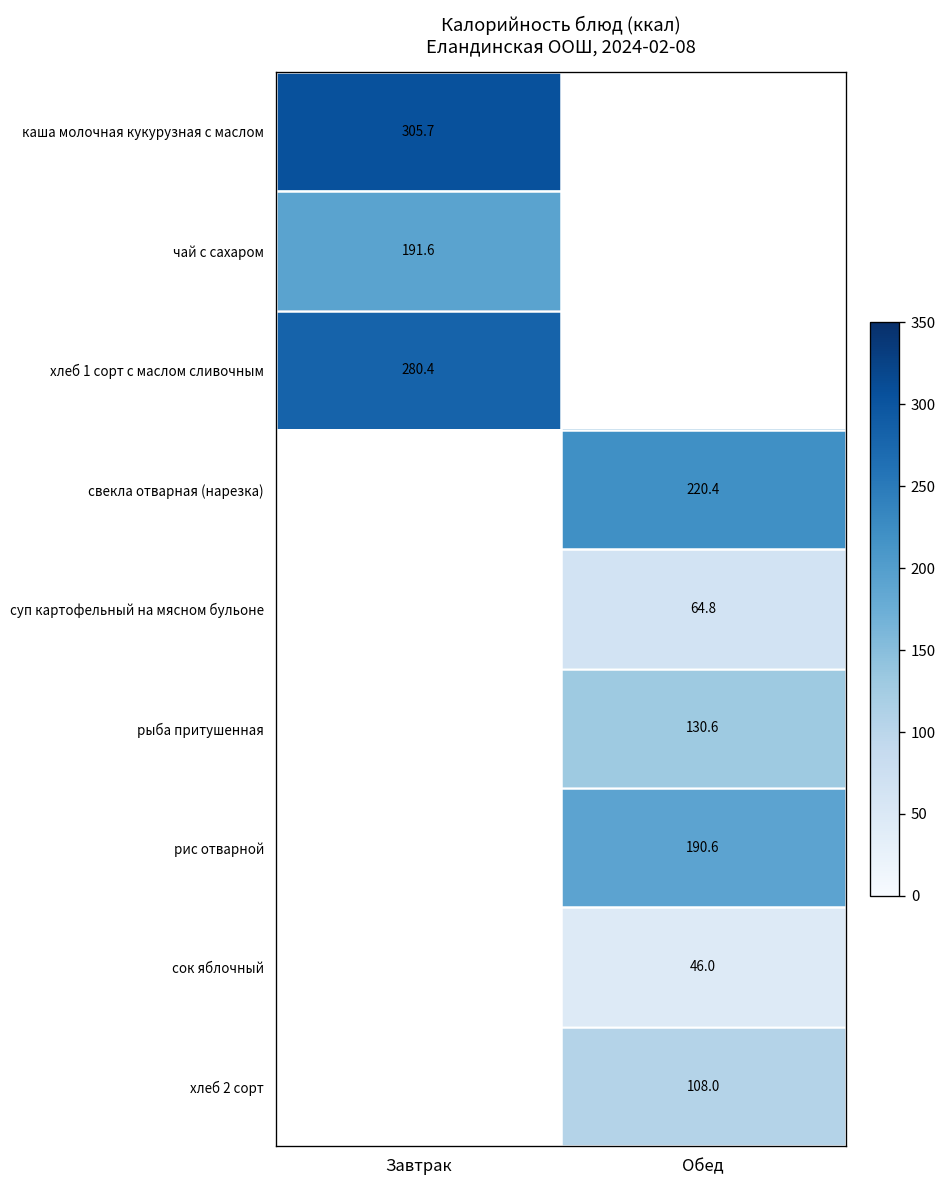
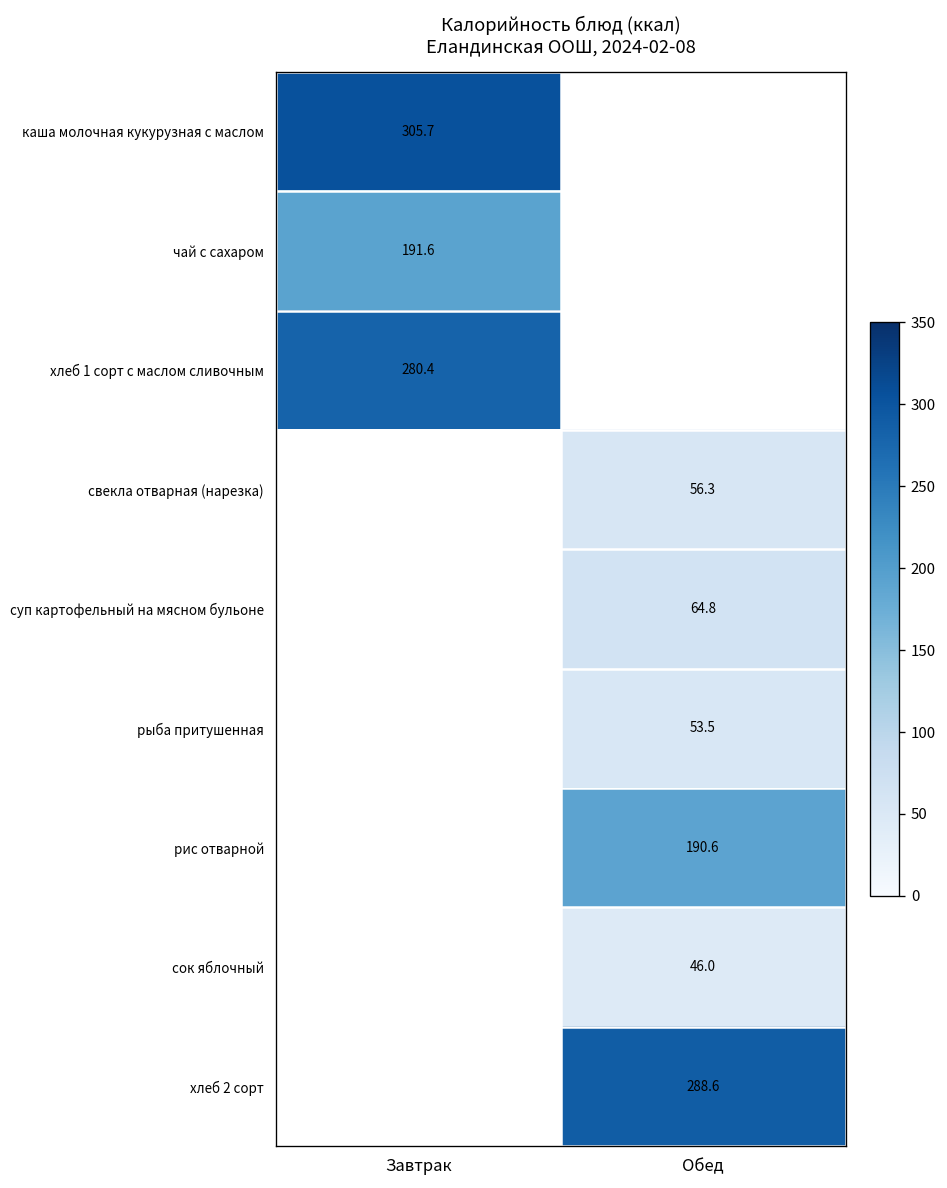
свекла отварная (нарезка), Обед: 220.4 -> 56.3
рыба притушенная, Обед: 130.6 -> 53.5
хлеб 2 сорт, Обед: 108.0 -> 288.6
